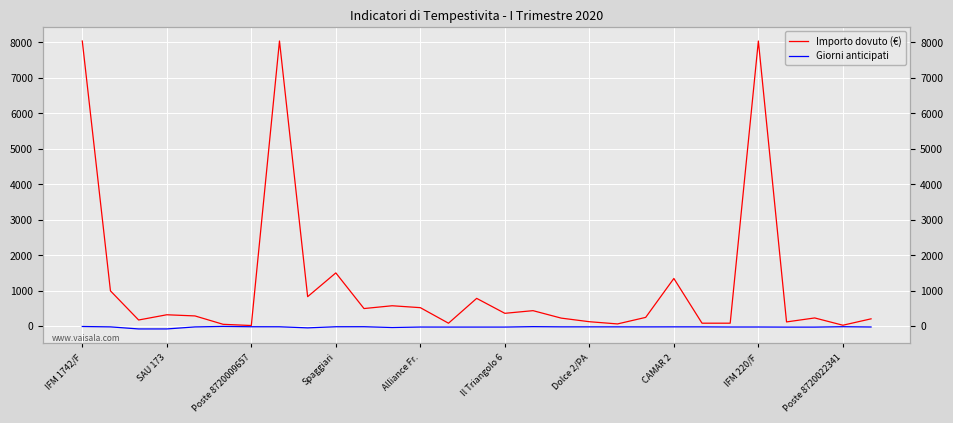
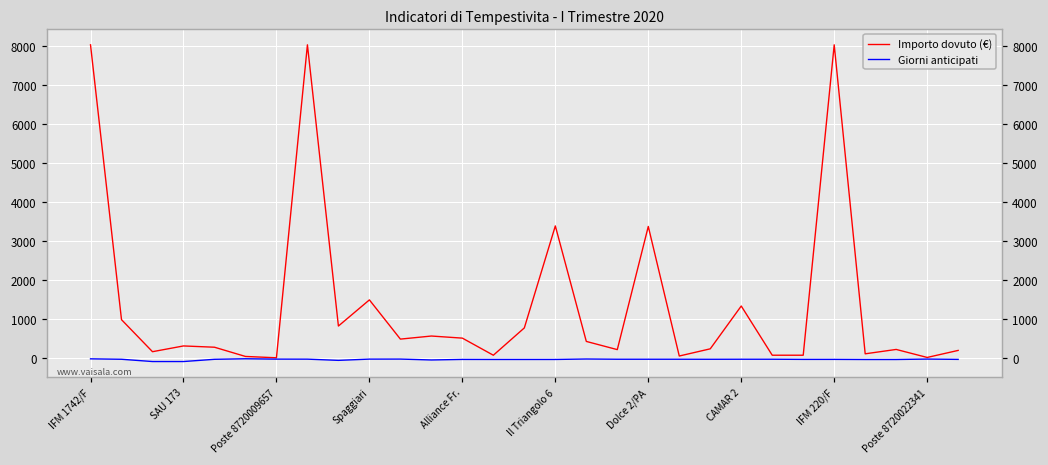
Importo dovuto (€), Il Triangolo 6: 400 -> 3400
Importo dovuto (€), Dolce 2/PA: 100 -> 3400
